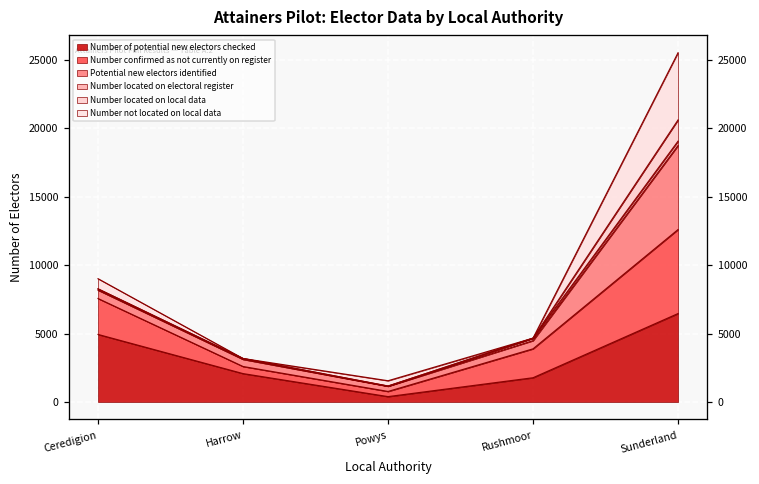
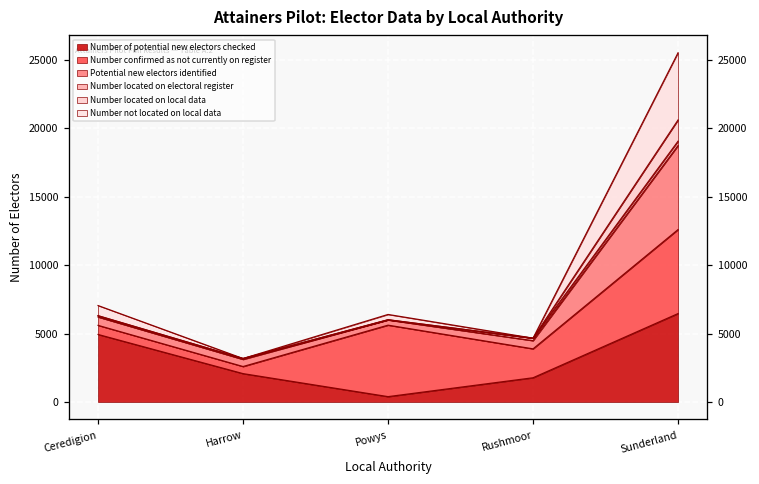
Number confirmed as not currently on register, Ceredigion: 2600 -> 700
Number confirmed as not currently on register, Powys: 400 -> 5200
